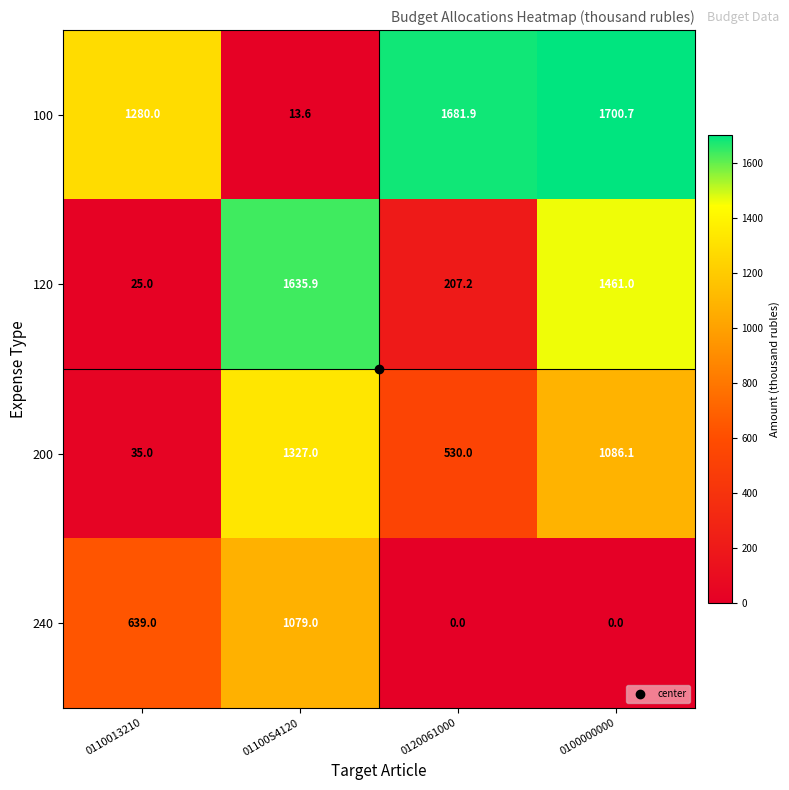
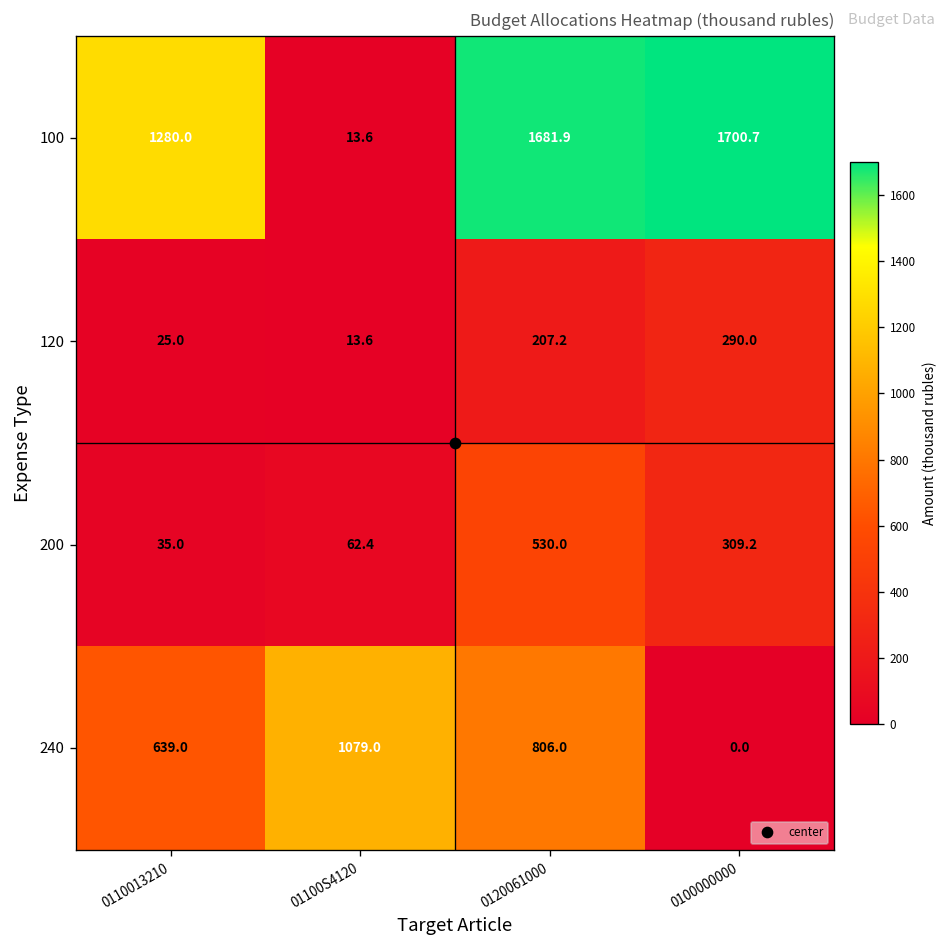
120, 01100S4120: 1635.9 -> 13.6
120, 0100000000: 1461.0 -> 290.0
200, 01100S4120: 1327.0 -> 62.4
200, 0100000000: 1086.1 -> 309.2
240, 0120061000: 0.0 -> 806.0
